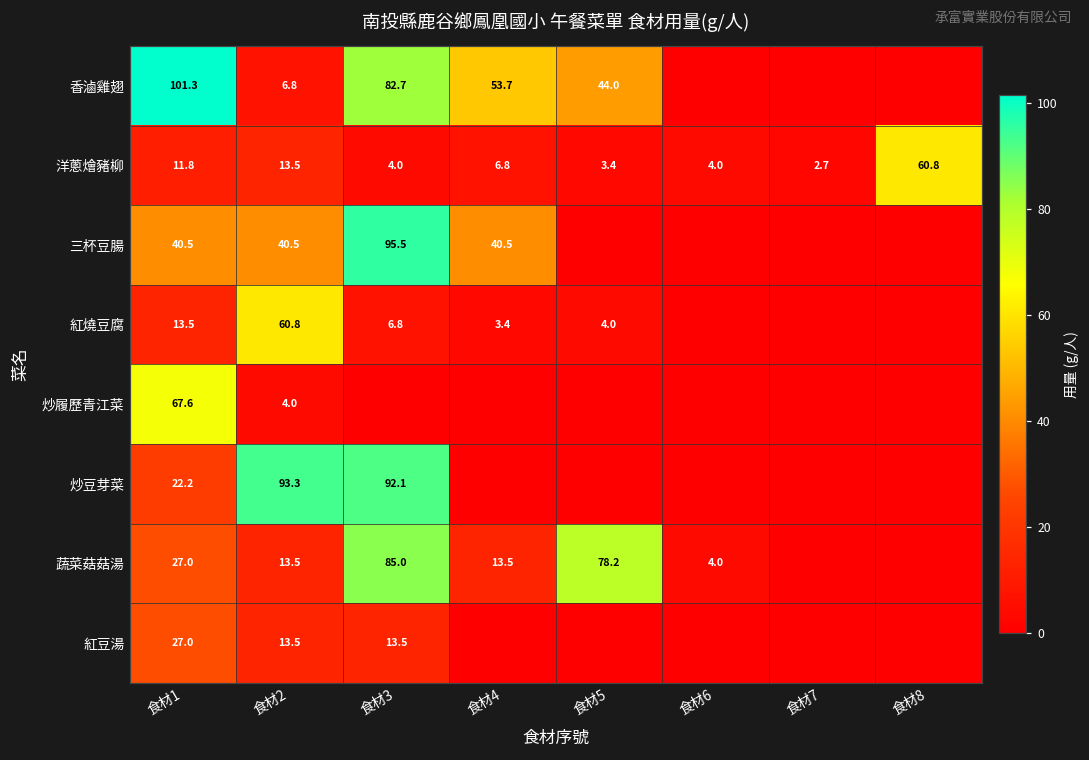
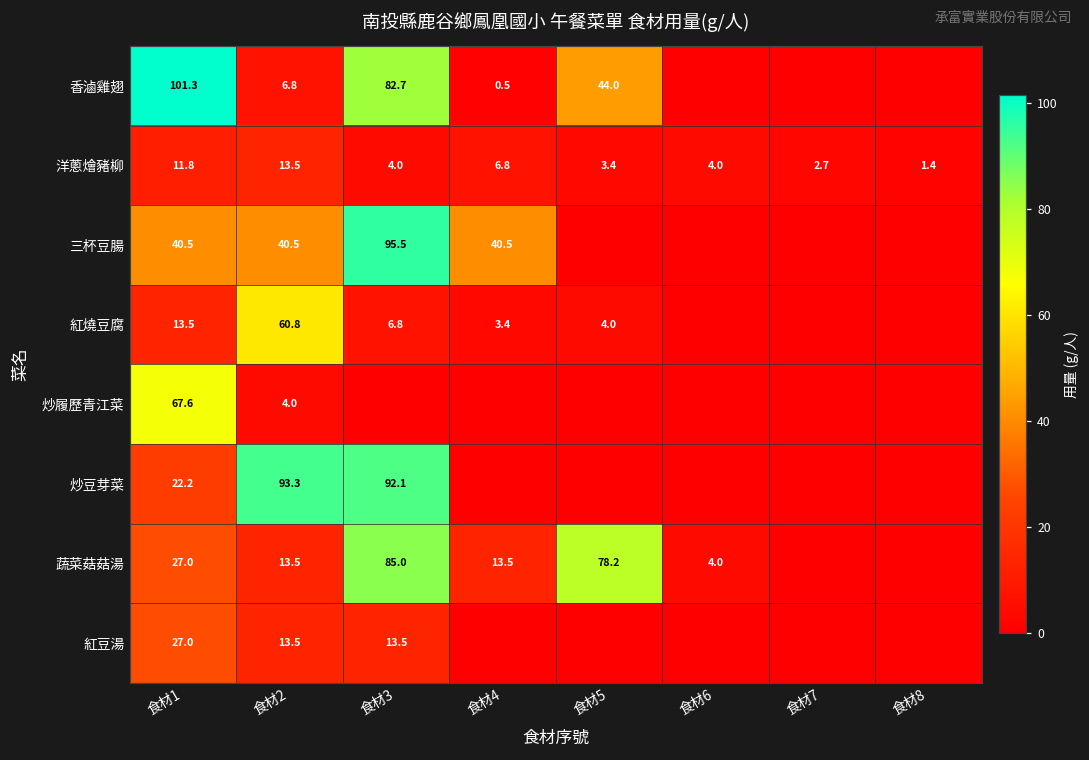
香滷雞翅, 食材4: 53.7 -> 0.5
洋蔥燴豬柳, 食材8: 60.8 -> 1.4
